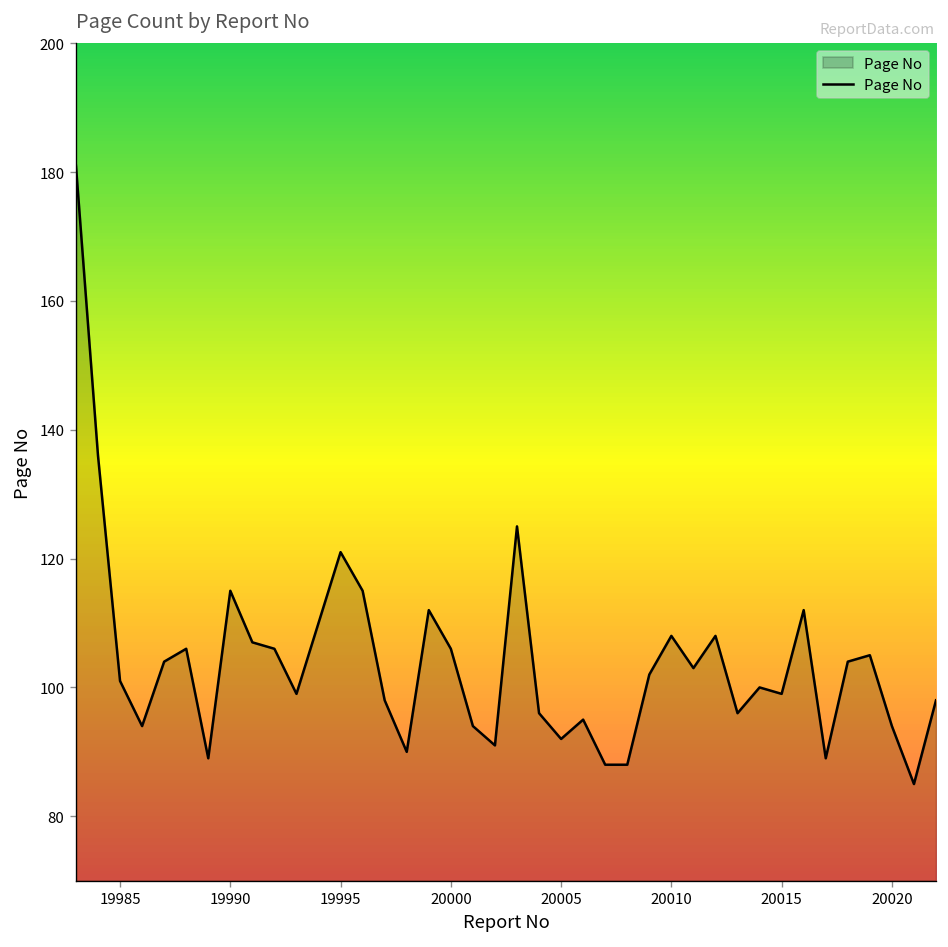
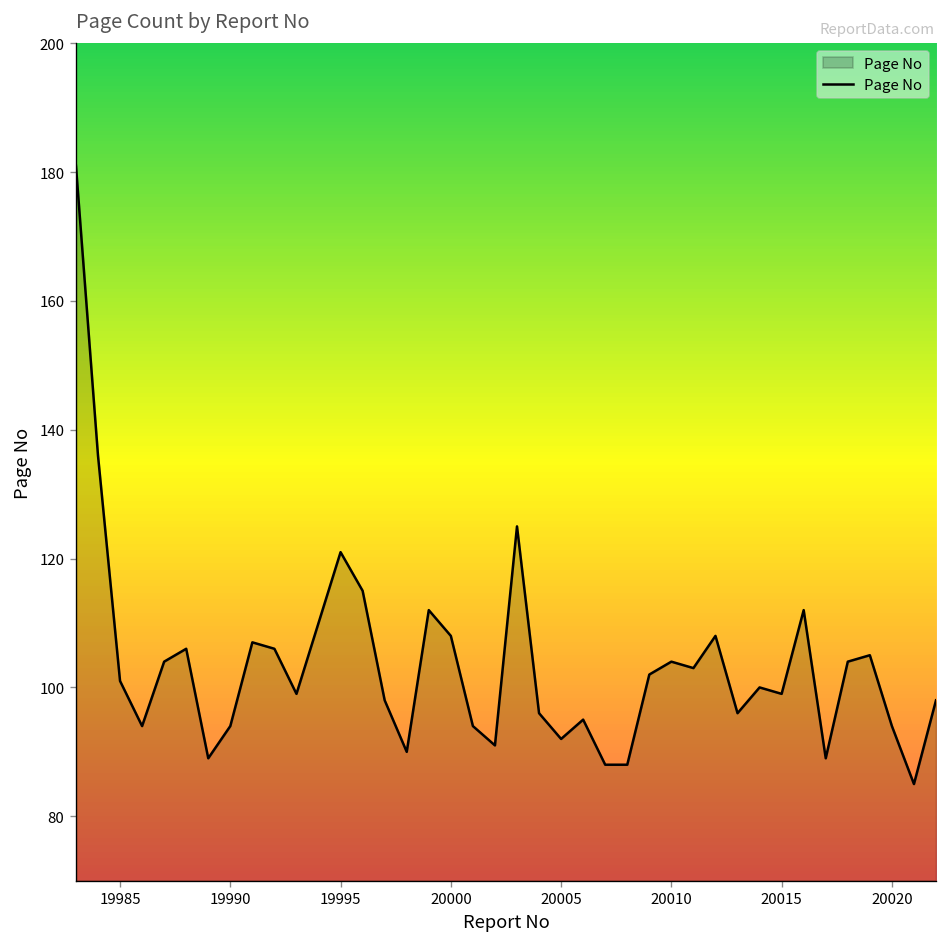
19990: 115 -> 94
20000: 106 -> 108
20010: 108 -> 104
